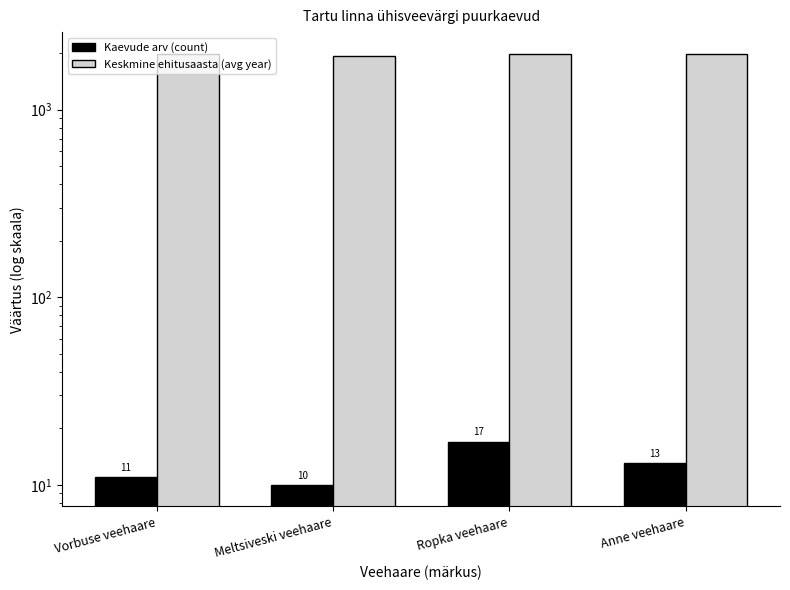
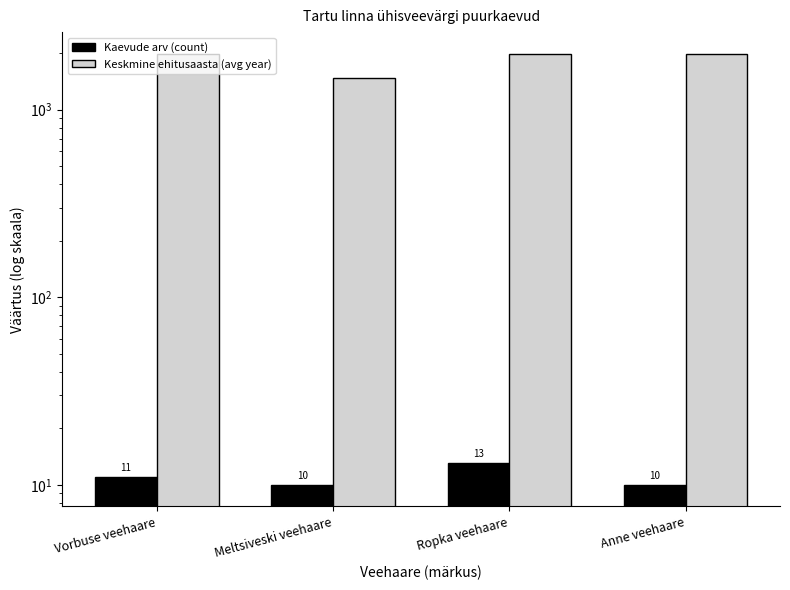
Keskmine ehitusaasta (avg year), Meltsiveski veehaare: 1900 -> 1500
Kaevude arv (count), Ropka veehaare: 17 -> 13
Kaevude arv (count), Anne veehaare: 13 -> 10
